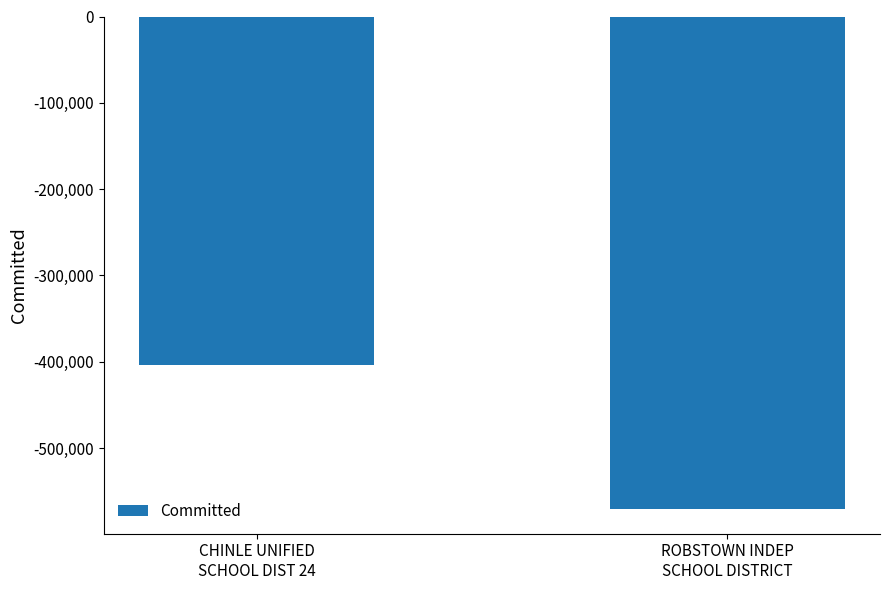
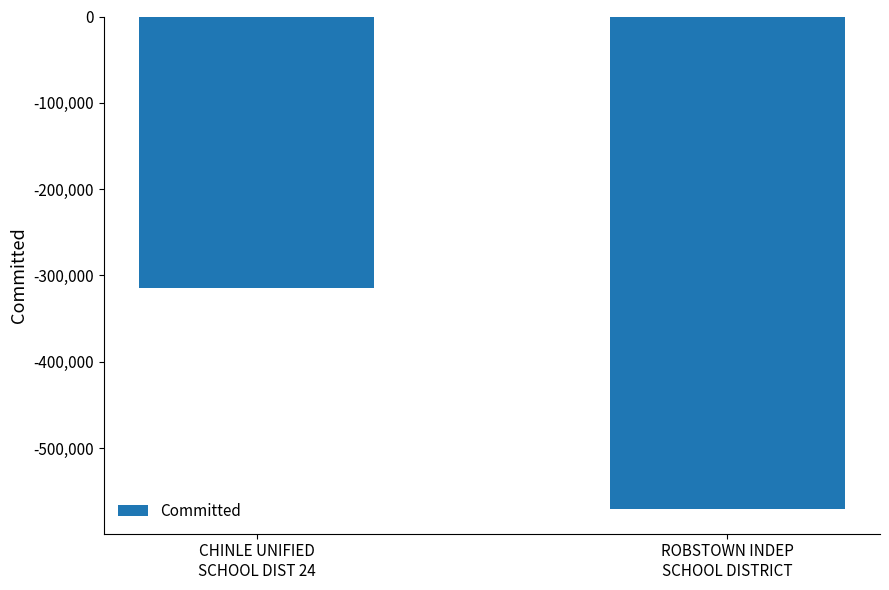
CHINLE UNIFIED SCHOOL DIST 24: -400,000 -> -320,000
